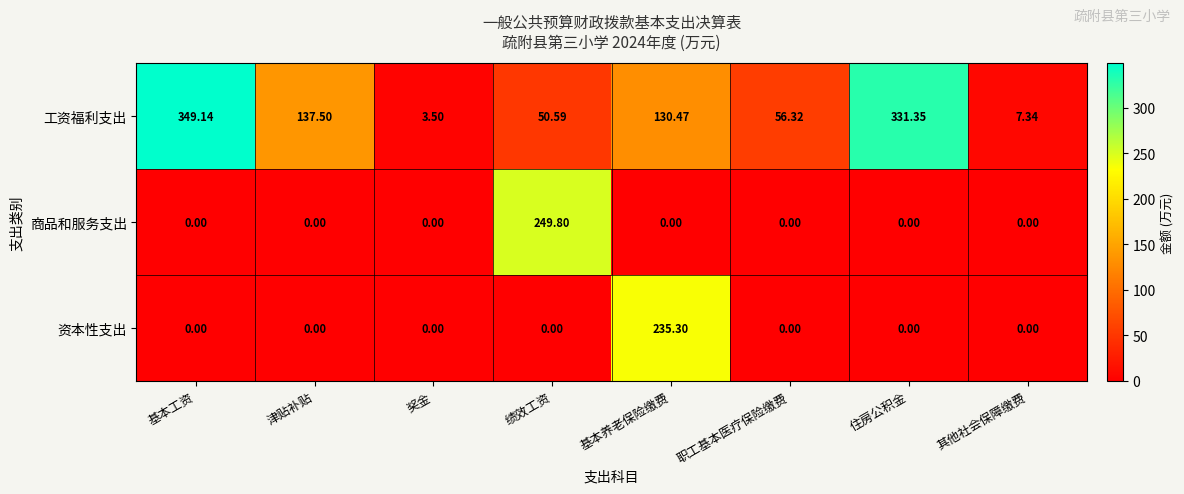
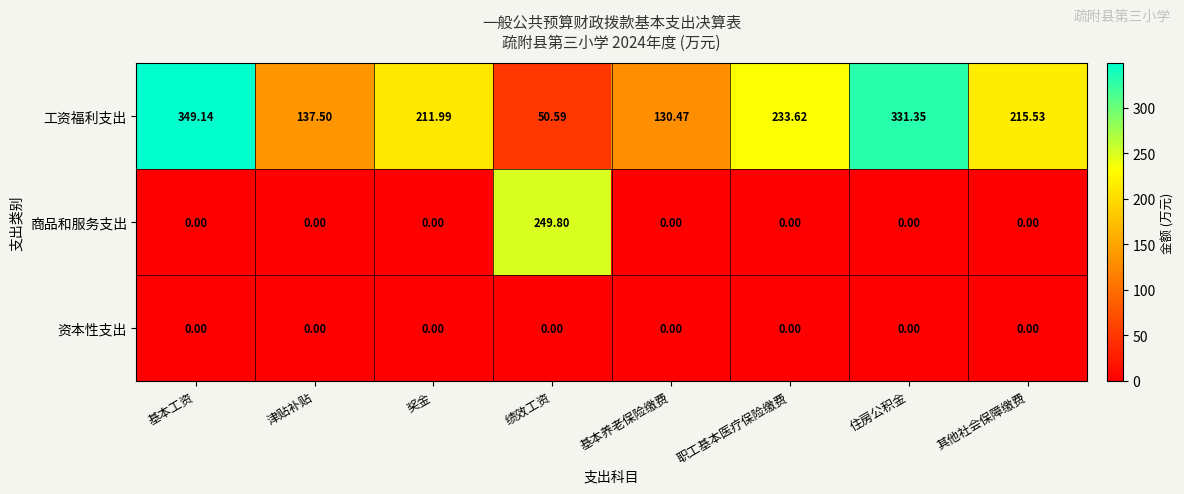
工资福利支出, 奖金: 3.50 -> 211.99
工资福利支出, 职工基本医疗保险缴费: 56.32 -> 233.62
工资福利支出, 其他社会保障缴费: 7.34 -> 215.53
资本性支出, 基本养老保险缴费: 235.30 -> 0.00
